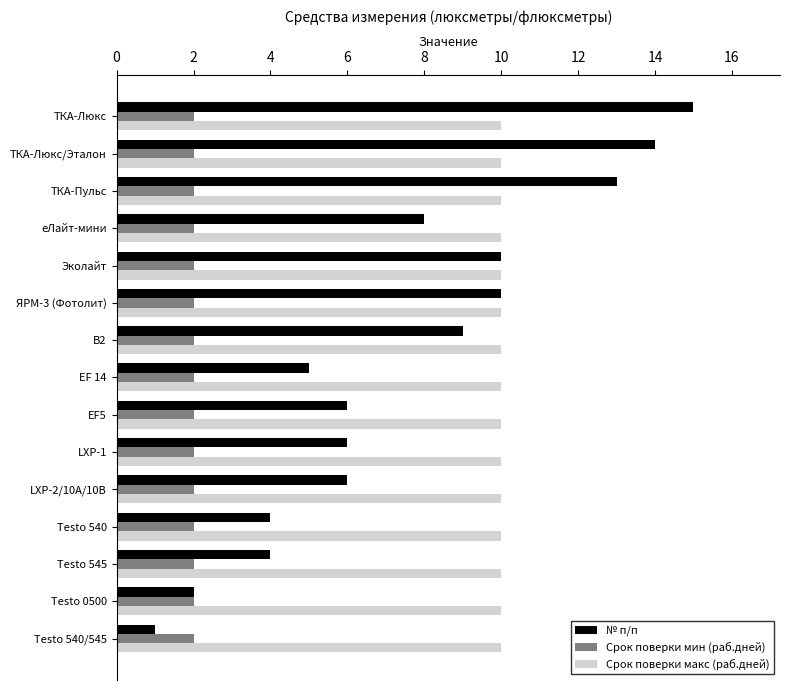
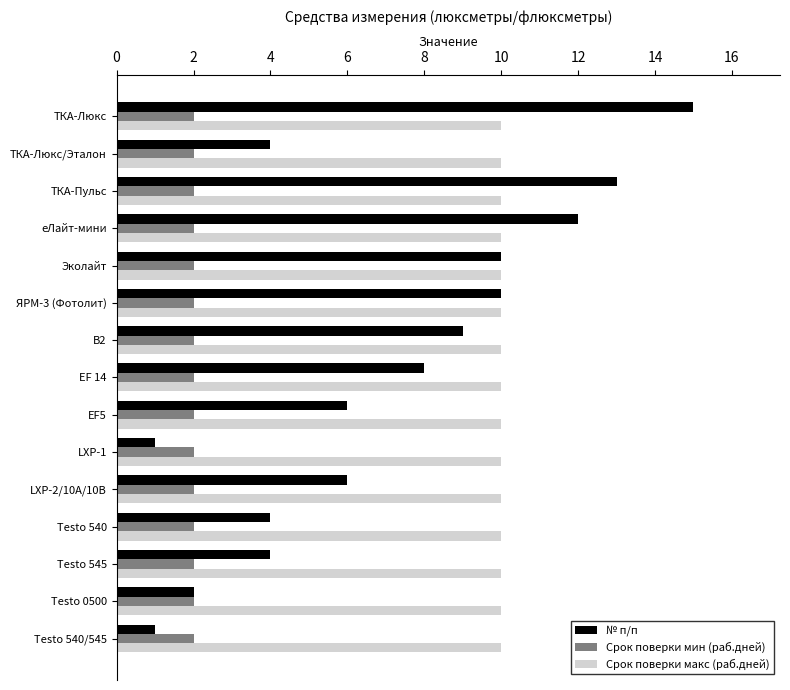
№ п/п, ТКА-Люкс/Эталон: 14 -> 4
№ п/п, еЛайт-мини: 8 -> 12
№ п/п, EF 14: 5 -> 8
№ п/п, LXP-1: 6 -> 1
